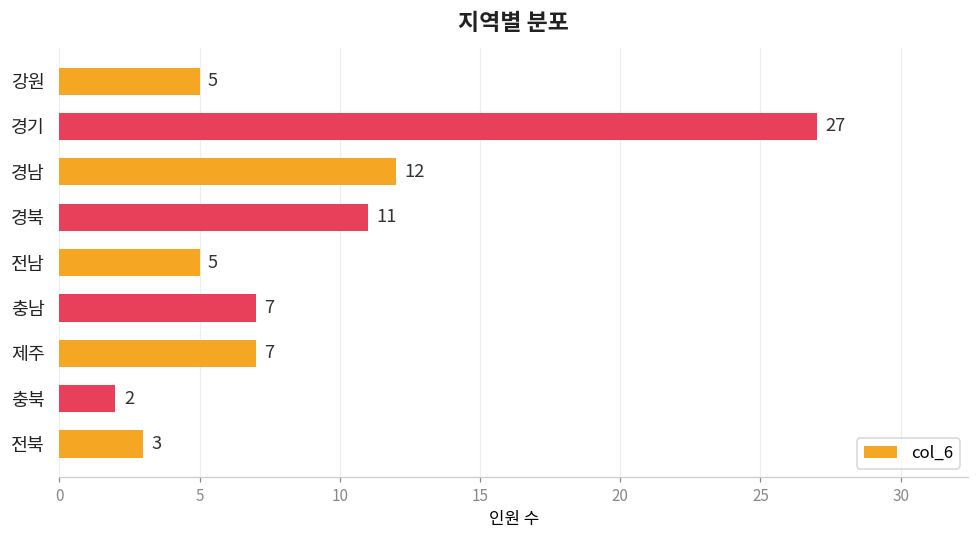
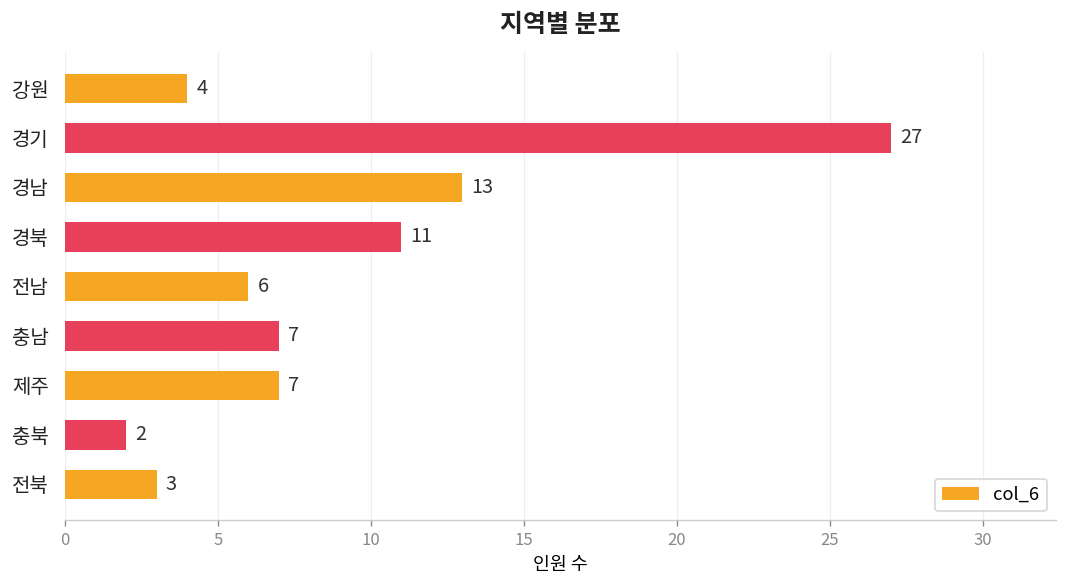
강원: 5 -> 4
경남: 12 -> 13
전남: 5 -> 6
